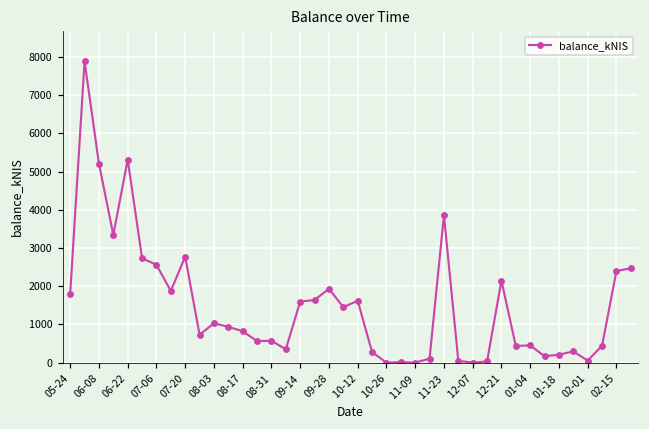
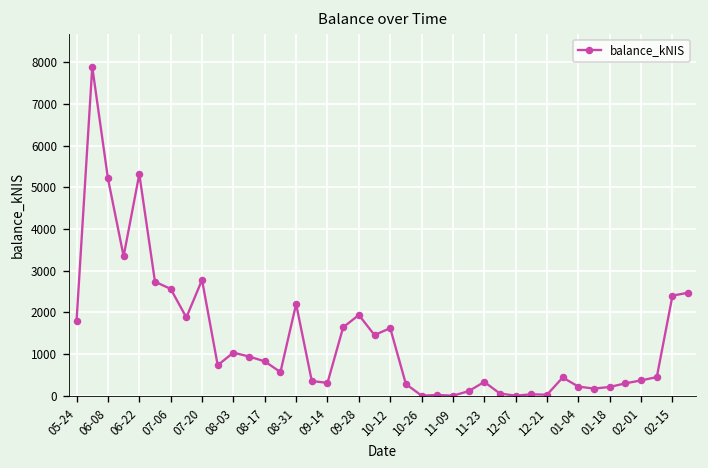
08-31: 600 -> 2200
09-14: 1600 -> 300
11-23: 3900 -> 300
12-21: 2100 -> 0
01-04: 500 -> 200
02-01: 100 -> 400
